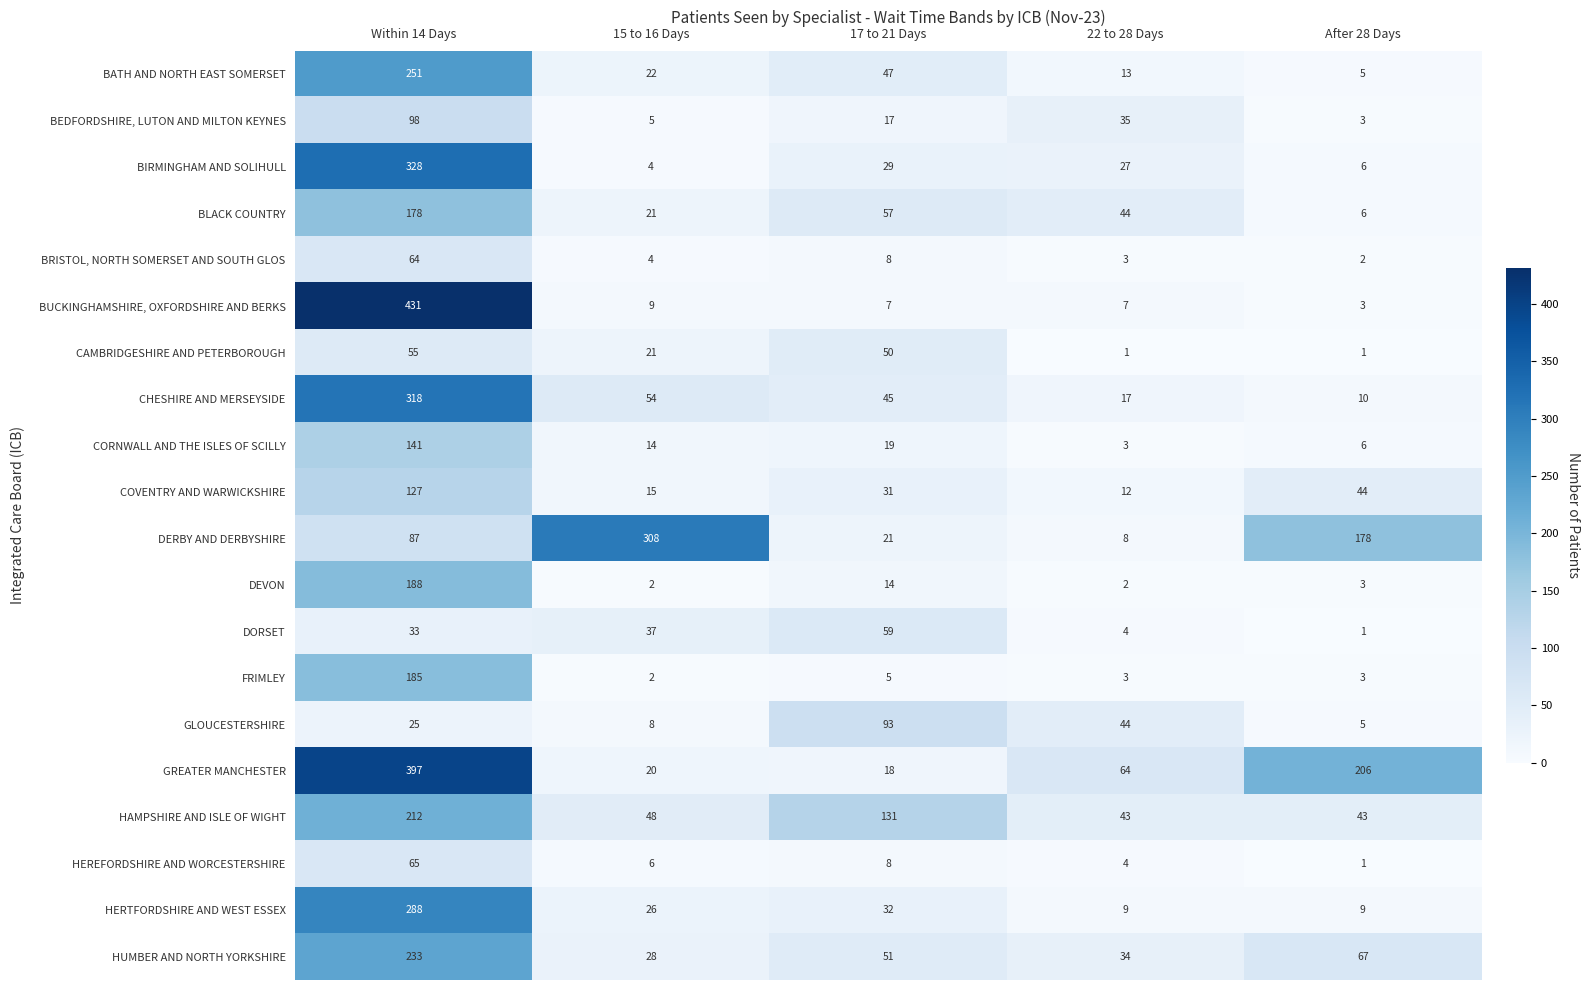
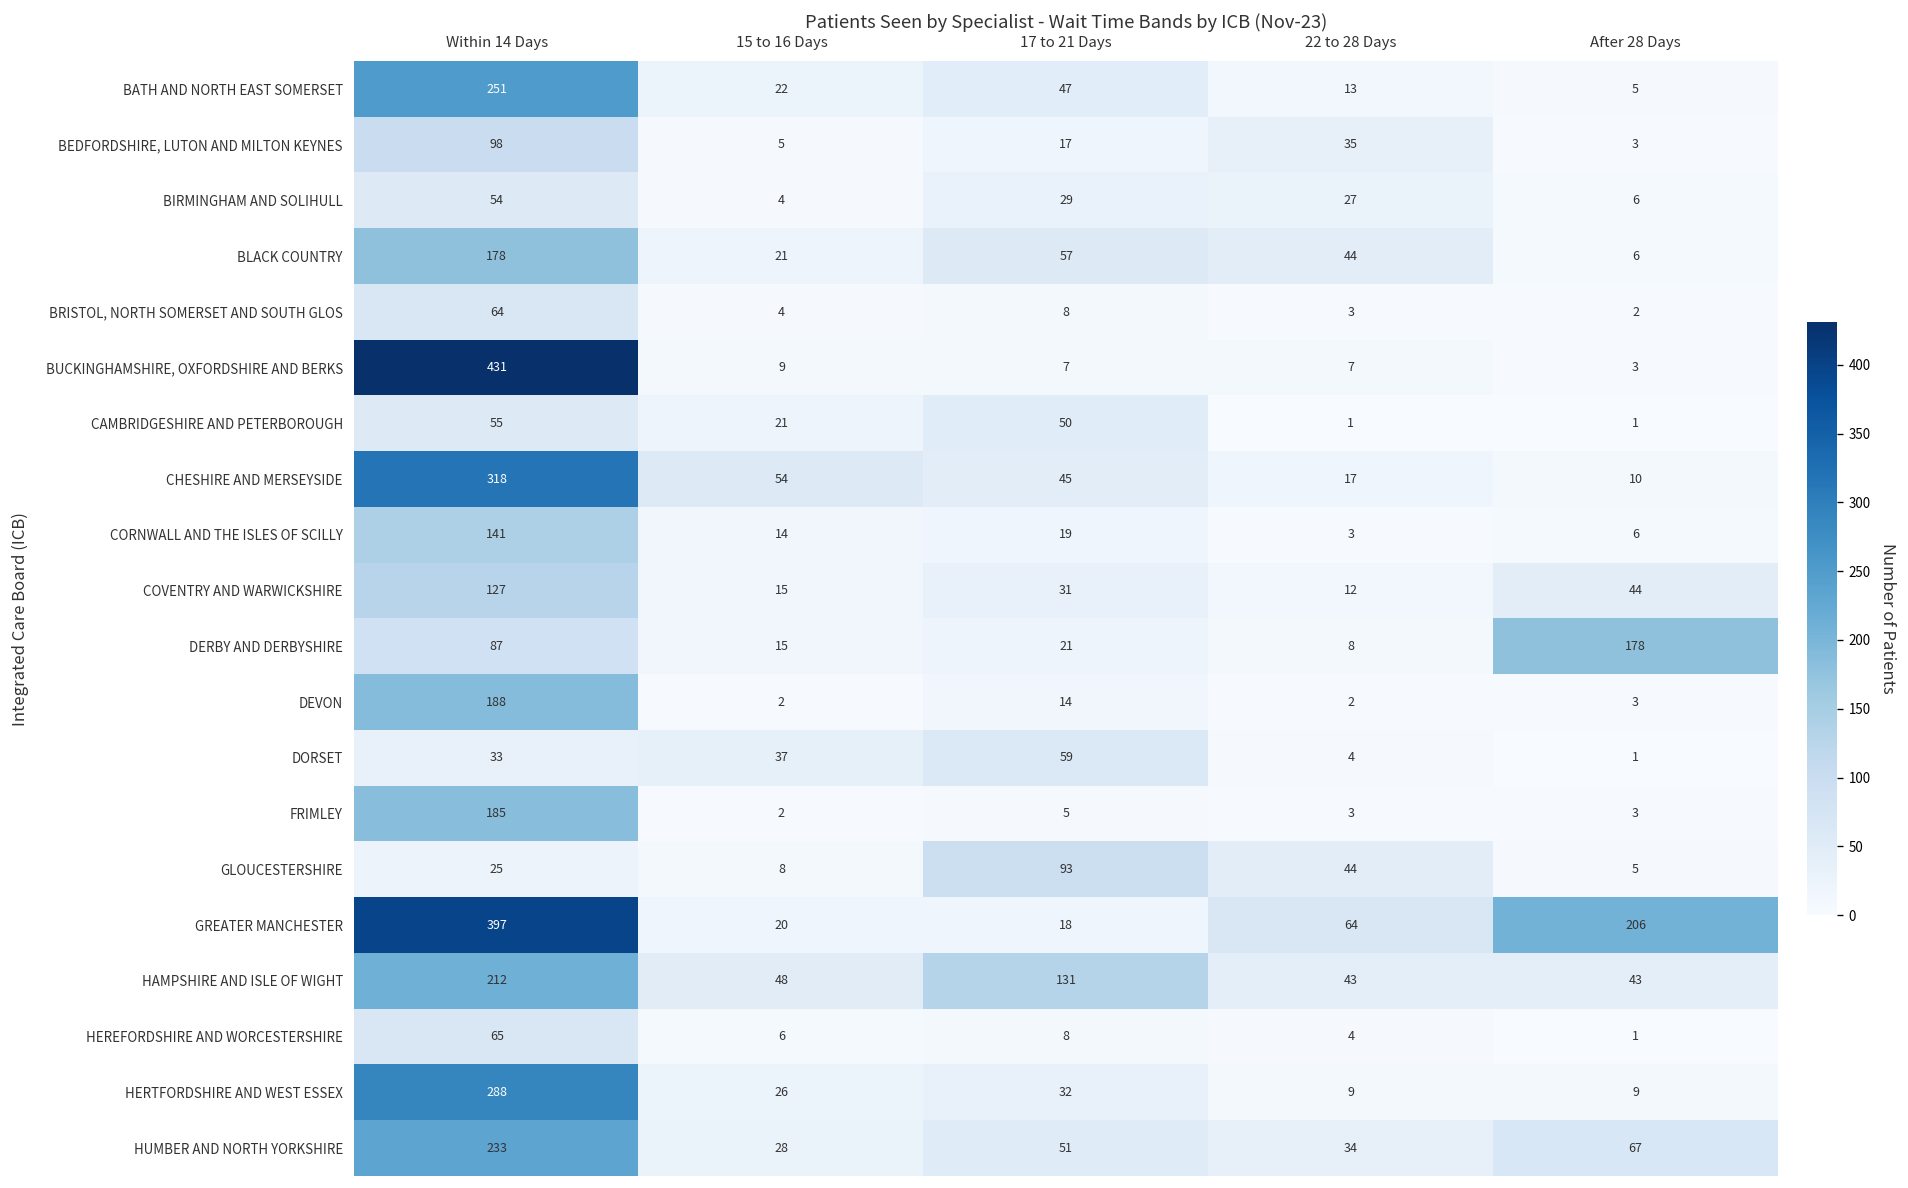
BIRMINGHAM AND SOLIHULL, Within 14 Days: 328 -> 54
DERBY AND DERBYSHIRE, 15 to 16 Days: 308 -> 15
